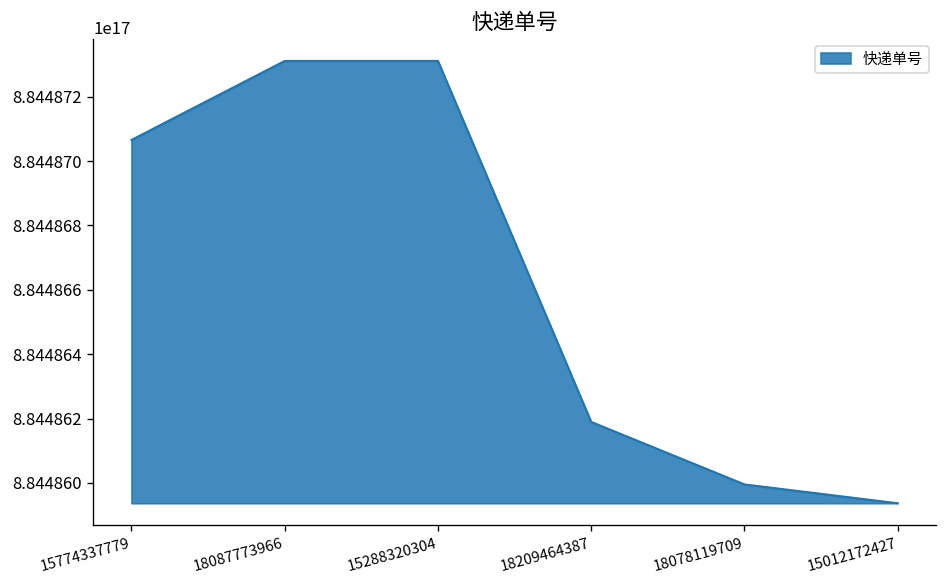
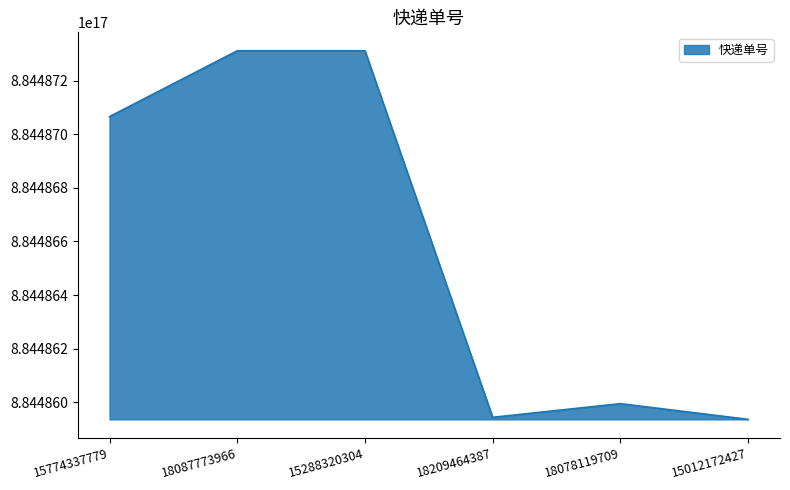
18209464387: 884486190000000000 -> 884485940000000000
